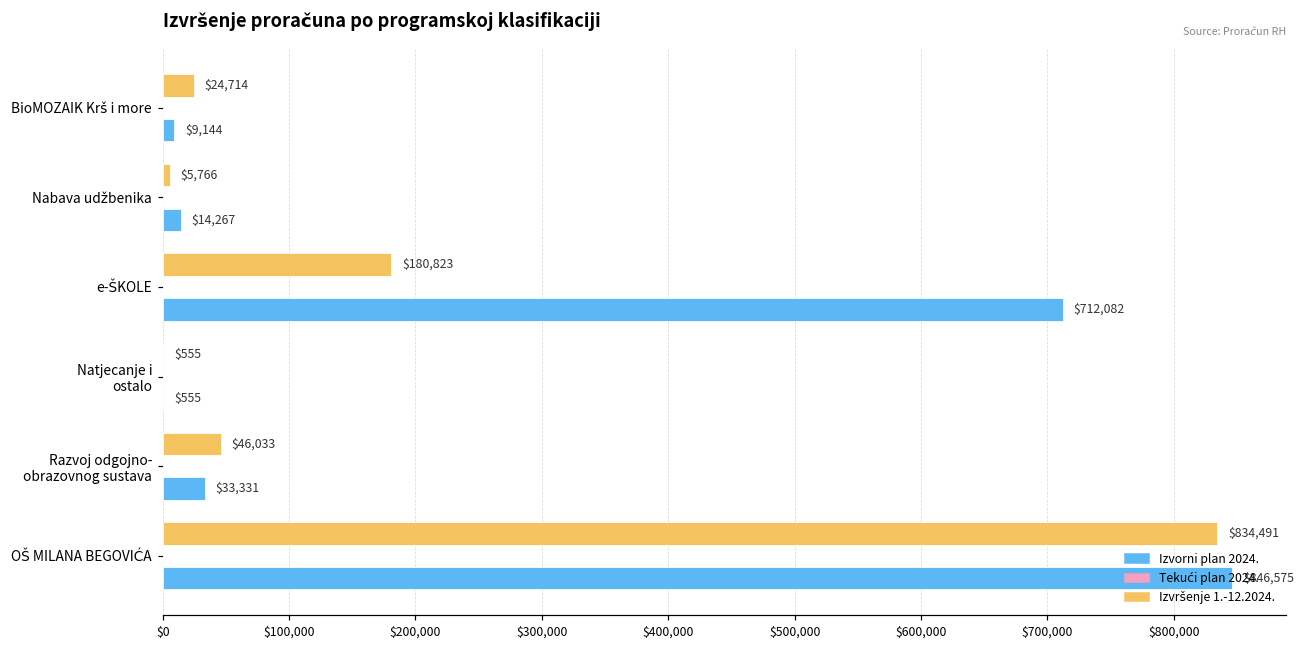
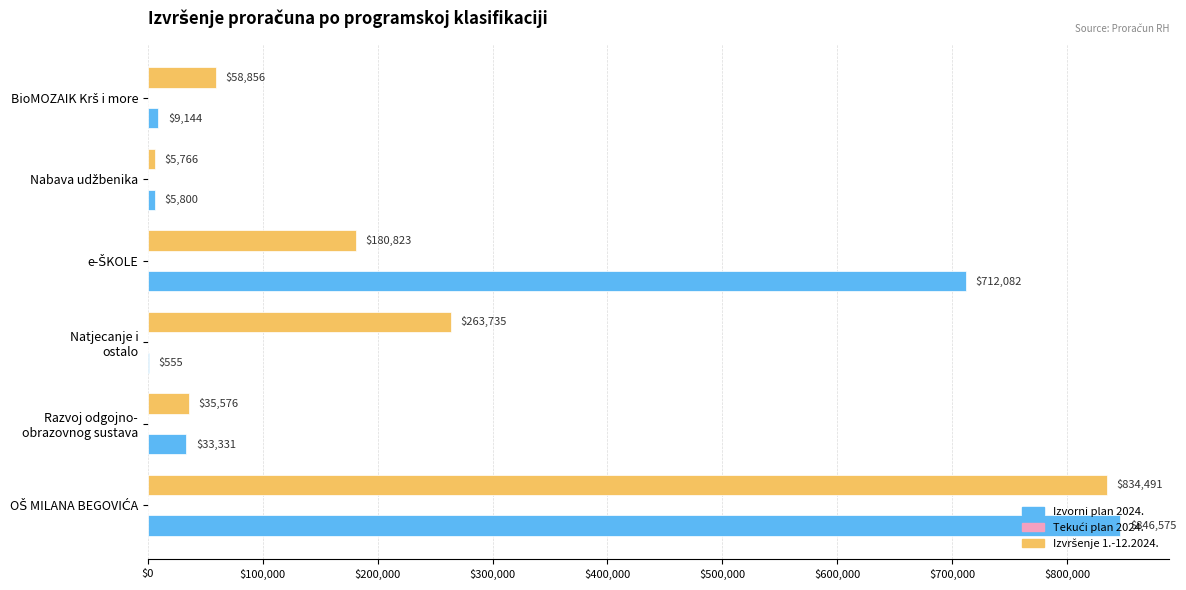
Izvršenje 1.-12.2024., BioMOZAIK Krš i more: $24,714 -> $58,856
Izvorni plan 2024., Nabava udžbenika: $14,267 -> $5,800
Izvršenje 1.-12.2024., Natjecanje i ostalo: $555 -> $263,735
Izvršenje 1.-12.2024., Razvoj odgojno- obrazovnog sustava: $46,033 -> $35,576
